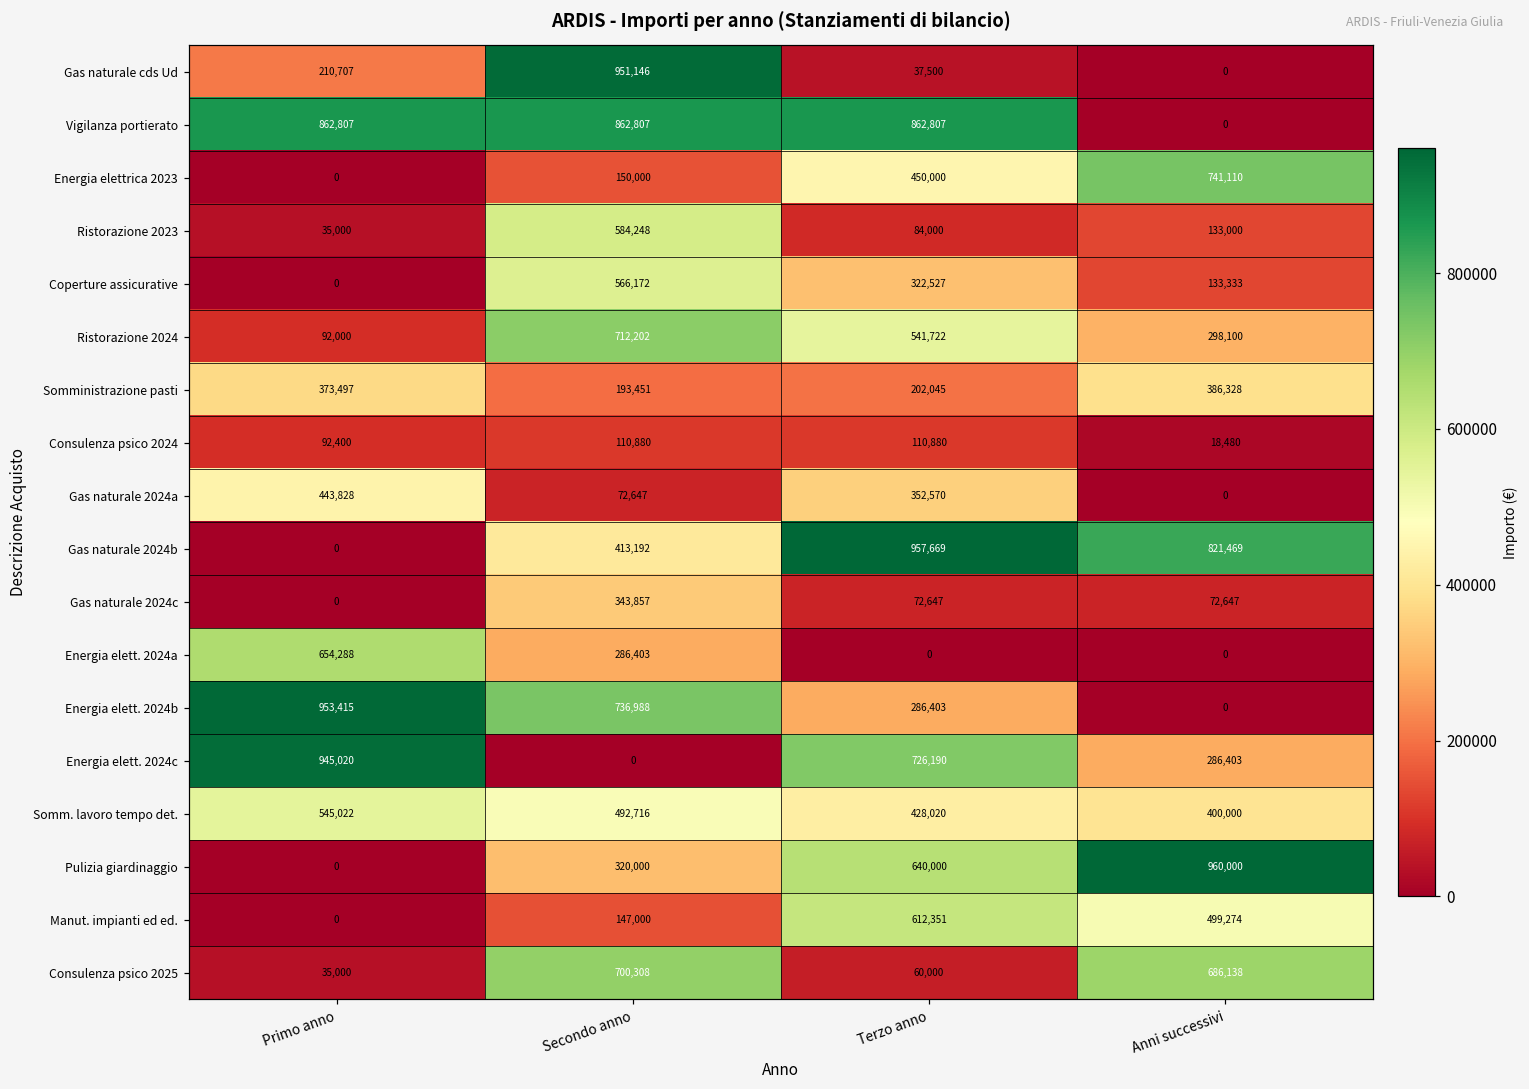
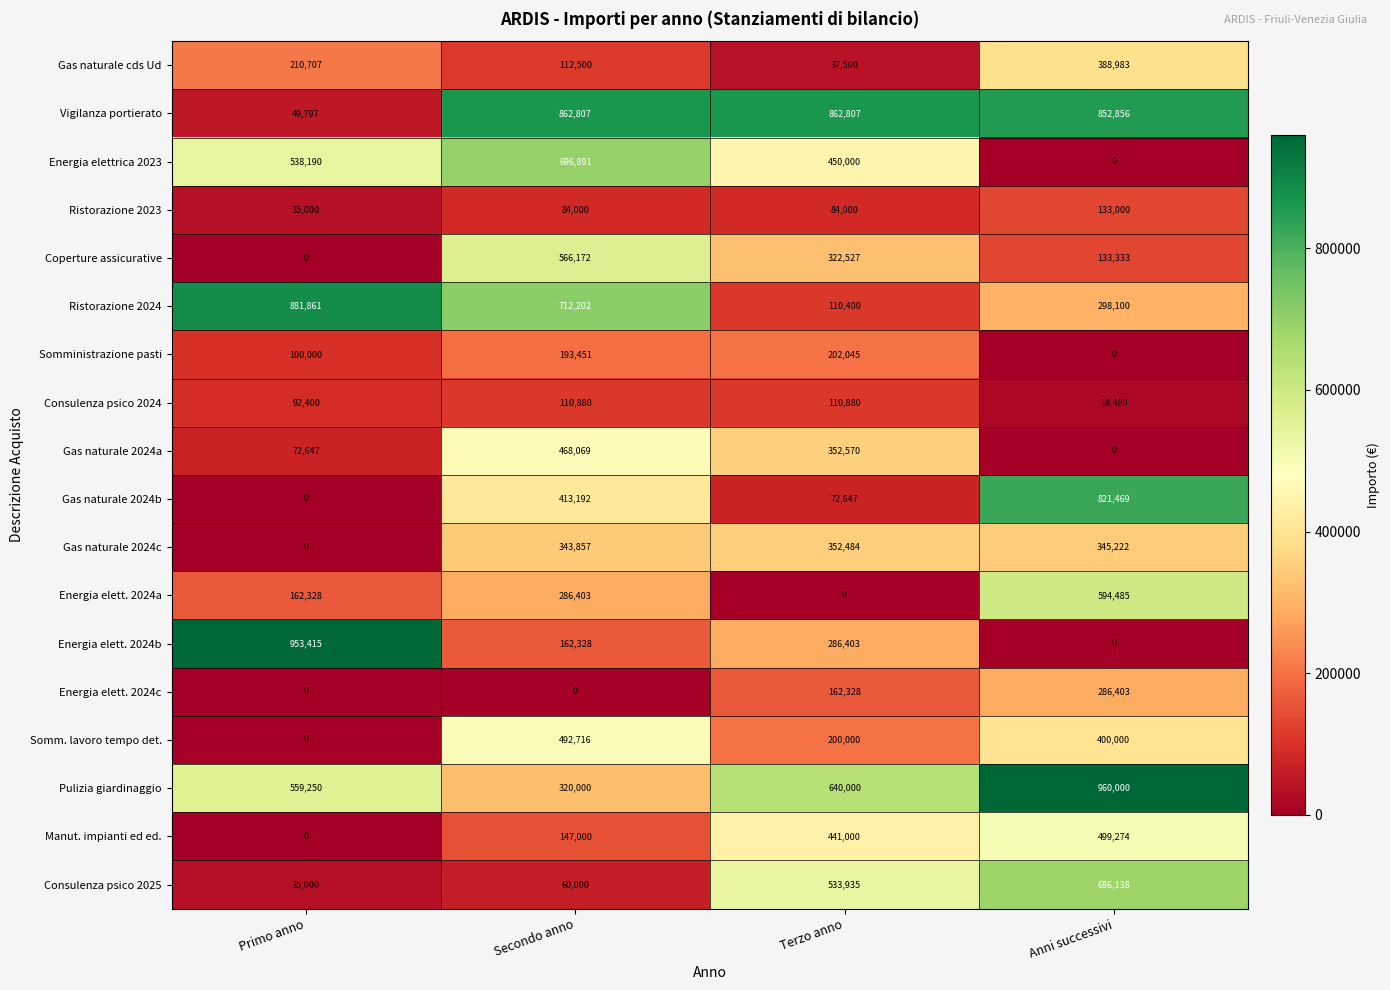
Gas naturale cds Ud, Secondo anno: 951,146 -> 112,500
Gas naturale cds Ud, Anni successivi: 0 -> 388,983
Vigilanza portierato, Primo anno: 862,807 -> 49,797
Vigilanza portierato, Anni successivi: 0 -> 852,856
Energia elettrica 2023, Primo anno: 0 -> 538,190
Energia elettrica 2023, Secondo anno: 150,000 -> 696,891
Energia elettrica 2023, Anni successivi: 741,110 -> 0
Ristorazione 2023, Secondo anno: 584,248 -> 84,000
Ristorazione 2024, Primo anno: 92,000 -> 881,861
Ristorazione 2024, Terzo anno: 541,722 -> 110,400
Somministrazione pasti, Primo anno: 373,497 -> 100,000
Somministrazione pasti, Anni successivi: 386,328 -> 0
Gas naturale 2024a, Primo anno: 443,828 -> 72,647
Gas naturale 2024a, Secondo anno: 72,647 -> 468,069
Gas naturale 2024b, Terzo anno: 957,669 -> 72,647
Gas naturale 2024c, Terzo anno: 72,647 -> 352,484
Gas naturale 2024c, Anni successivi: 72,647 -> 345,222
Energia elett. 2024a, Primo anno: 654,288 -> 162,328
Energia elett. 2024a, Anni successivi: 0 -> 594,485
Energia elett. 2024b, Secondo anno: 736,988 -> 162,328
Energia elett. 2024c, Primo anno: 945,020 -> 0
Energia elett. 2024c, Terzo anno: 726,190 -> 162,328
Somm. lavoro tempo det., Primo anno: 545,022 -> 0
Somm. lavoro tempo det., Terzo anno: 428,020 -> 200,000
Pulizia giardinaggio, Primo anno: 0 -> 559,250
Manut. impianti ed ed., Terzo anno: 612,351 -> 441,000
Consulenza psico 2025, Secondo anno: 700,308 -> 60,000
Consulenza psico 2025, Terzo anno: 60,000 -> 533,935
